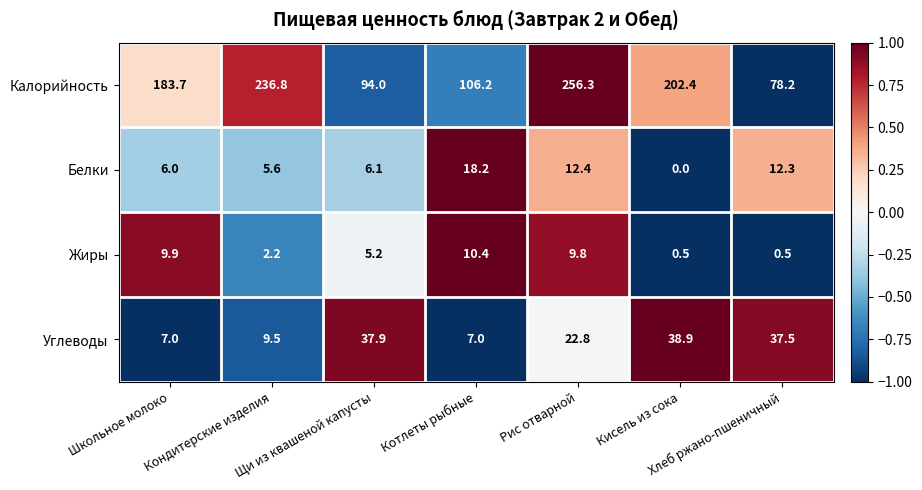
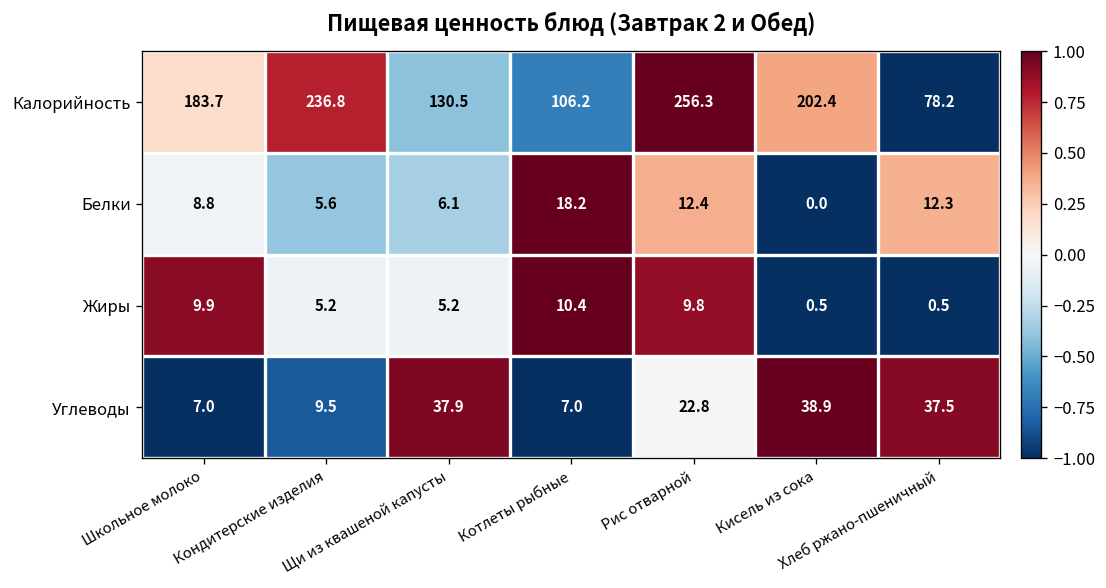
Калорийность, Щи из квашеной капусты: 94.0 -> 130.5
Белки, Школьное молоко: 6.0 -> 8.8
Жиры, Кондитерские изделия: 2.2 -> 5.2
